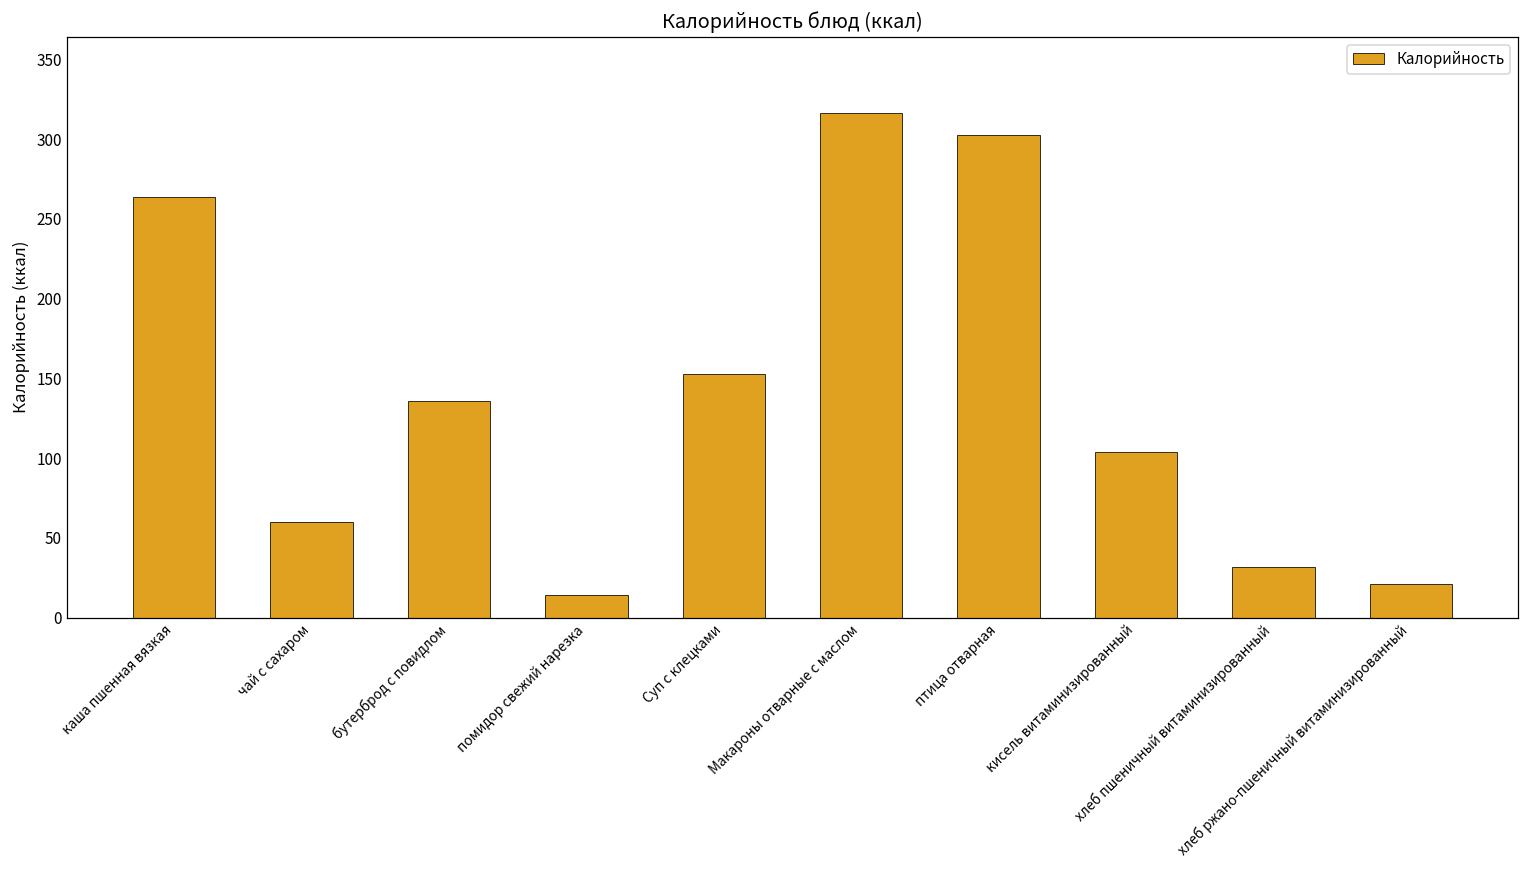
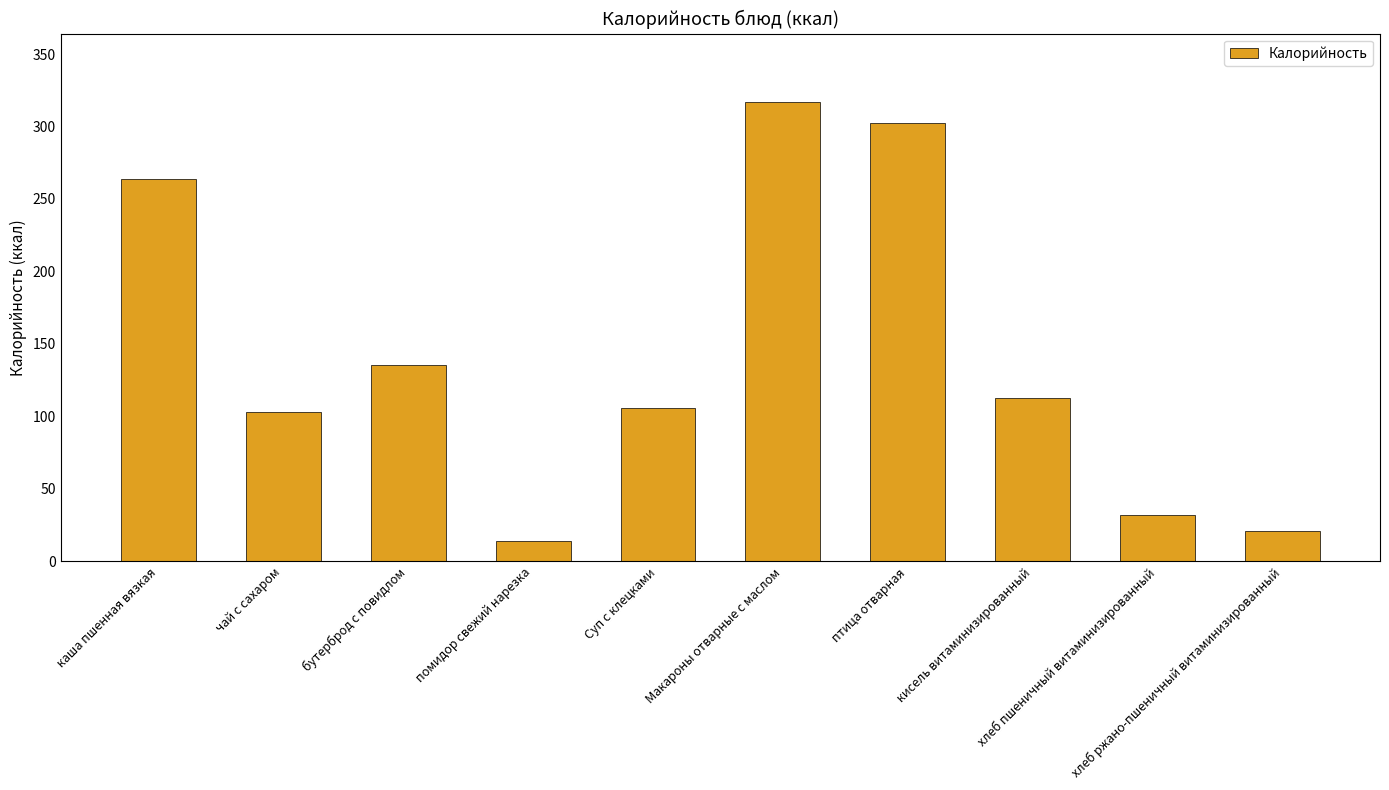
чай с сахаром: 60 -> 103
Суп с клецками: 152 -> 106
кисель витаминизированный: 104 -> 113
